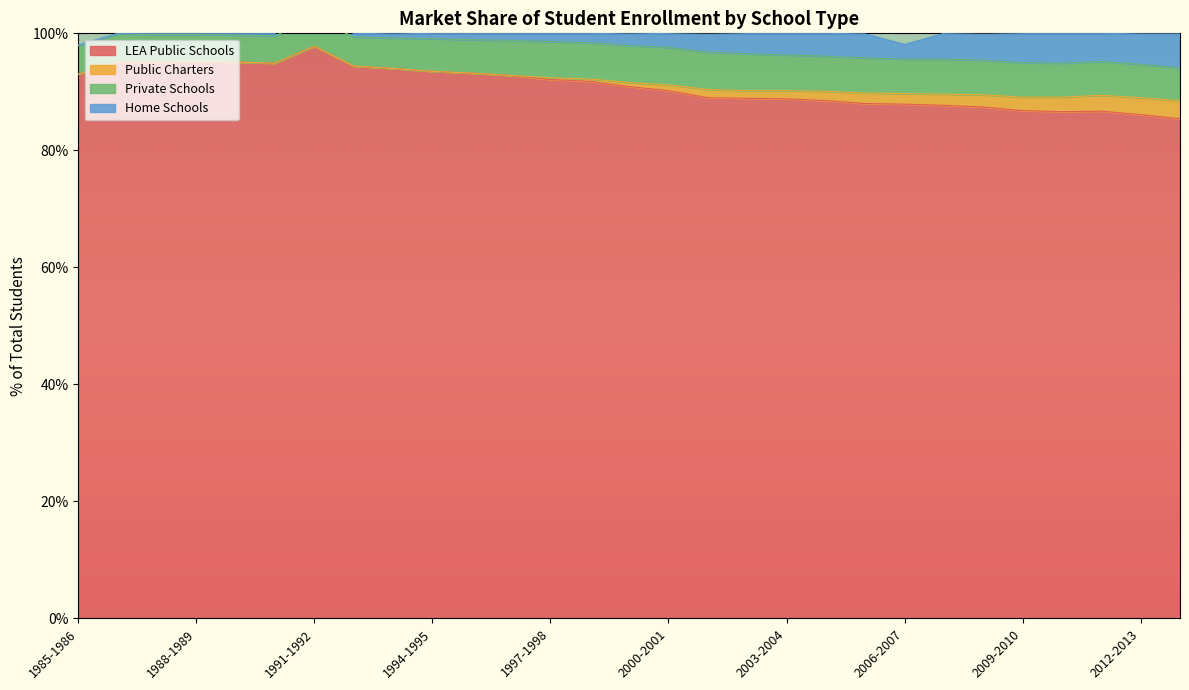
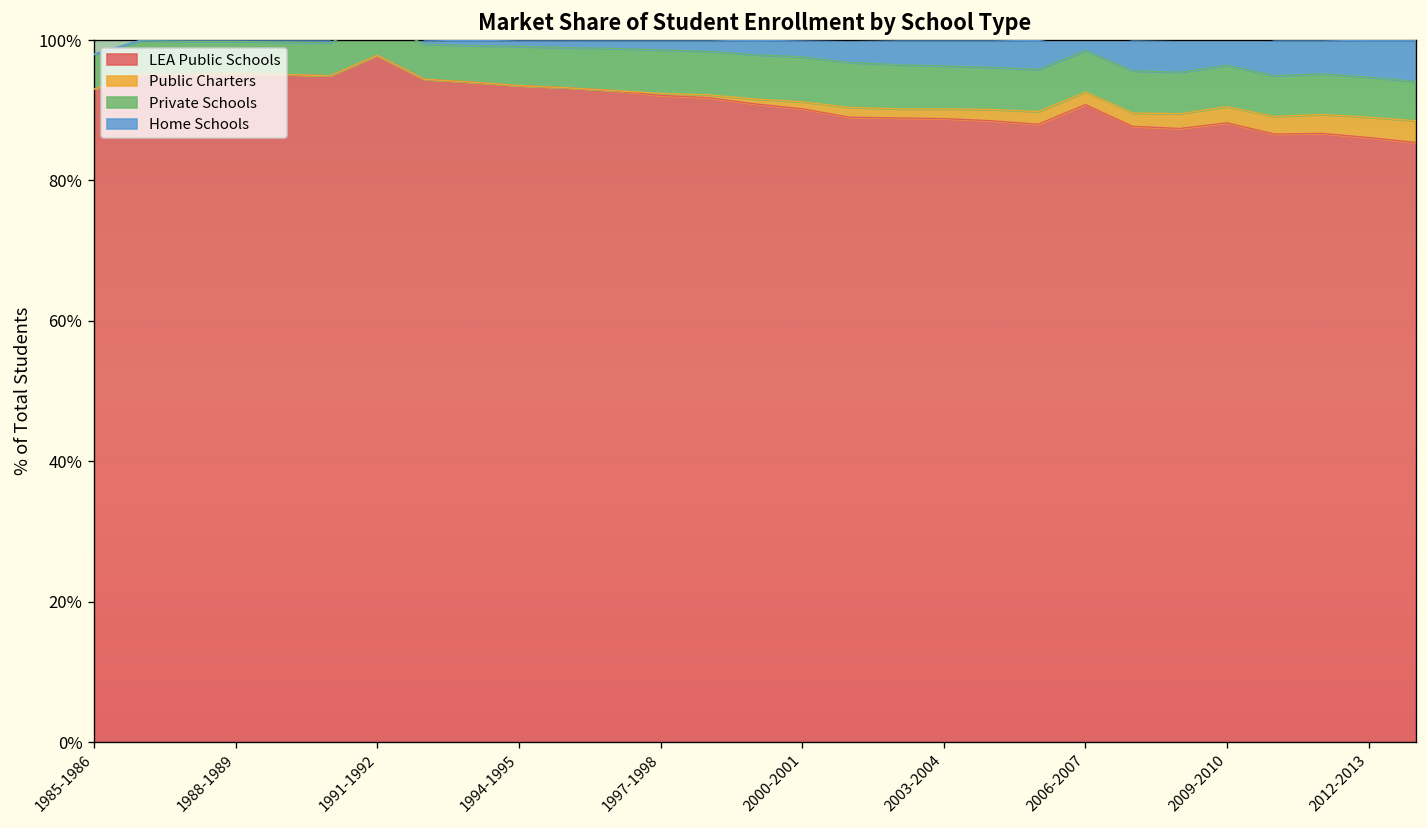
LEA Public Schools, 2006-2007: 88% -> 91%
LEA Public Schools, 2009-2010: 87% -> 88%
